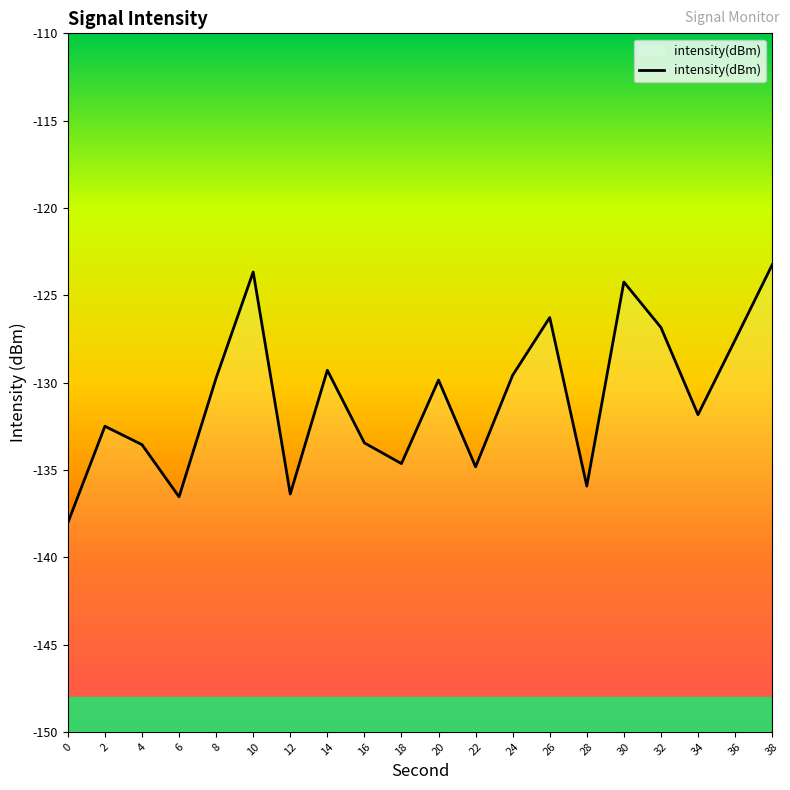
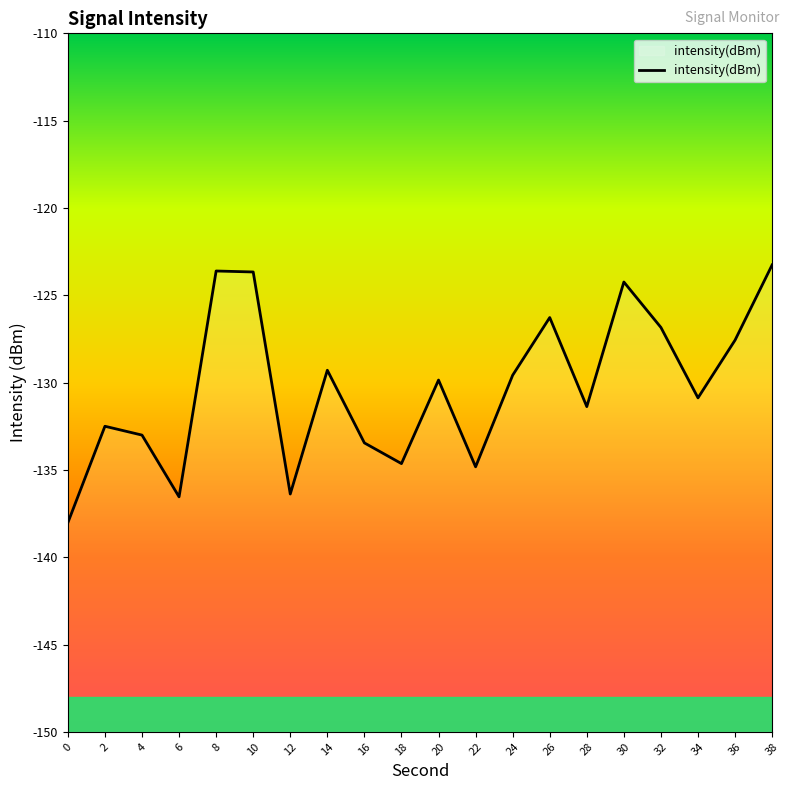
4: -133.6 -> -133.0
8: -129.7 -> -123.6
28: -135.9 -> -131.4
34: -131.8 -> -130.9
